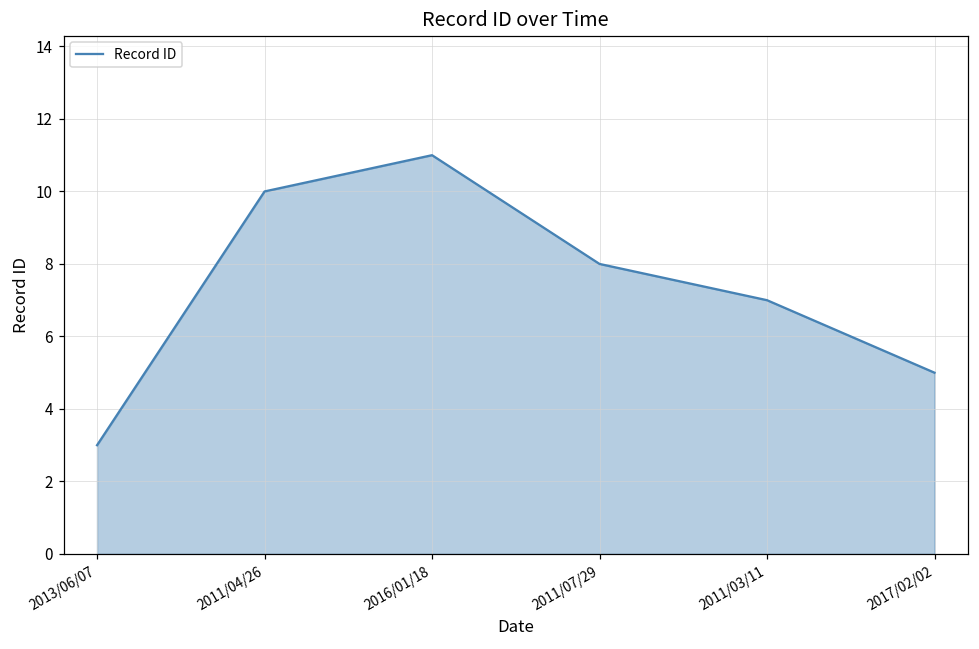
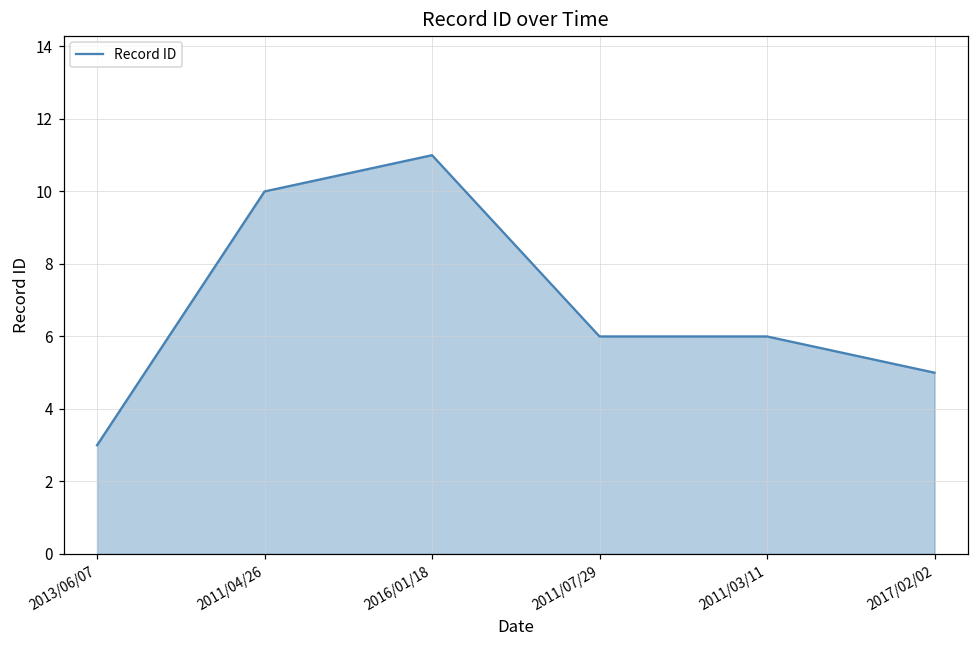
2011/07/29: 8 -> 6
2011/03/11: 7 -> 6
